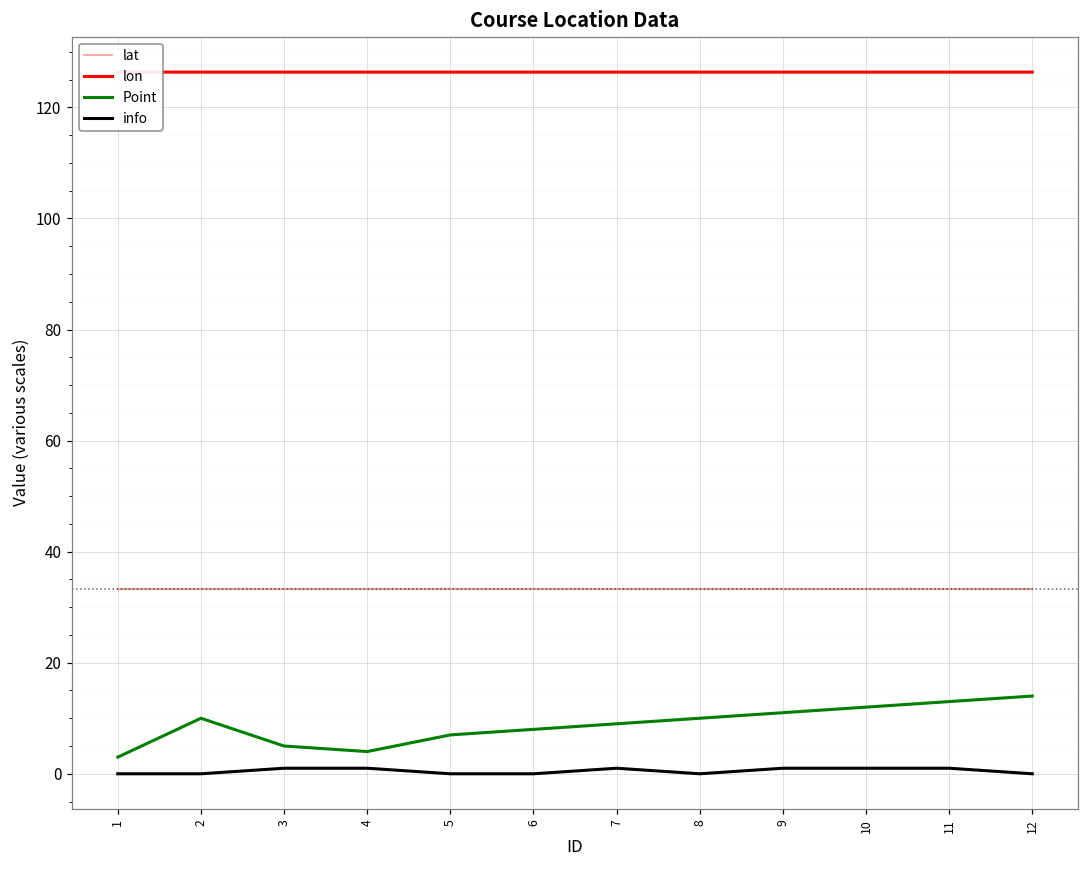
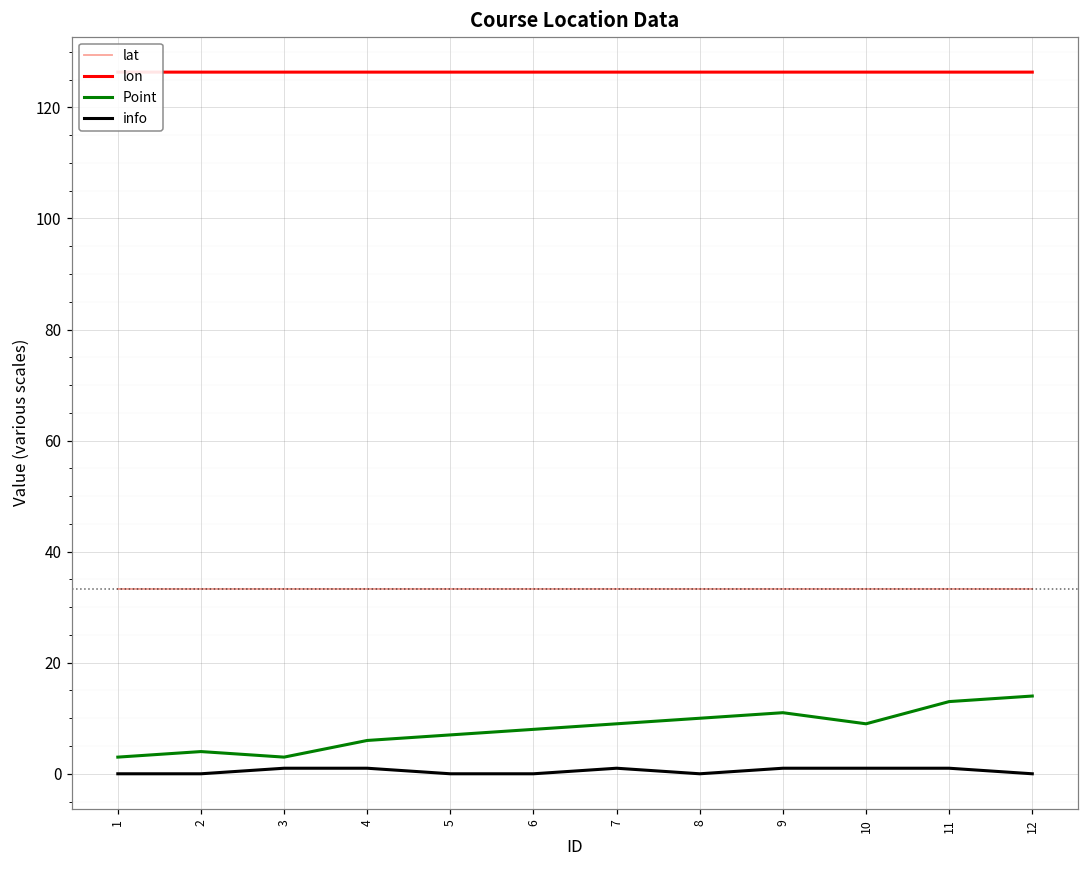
Point, 2: 10 -> 4
Point, 3: 5 -> 3
Point, 4: 4 -> 6
Point, 10: 12 -> 9
